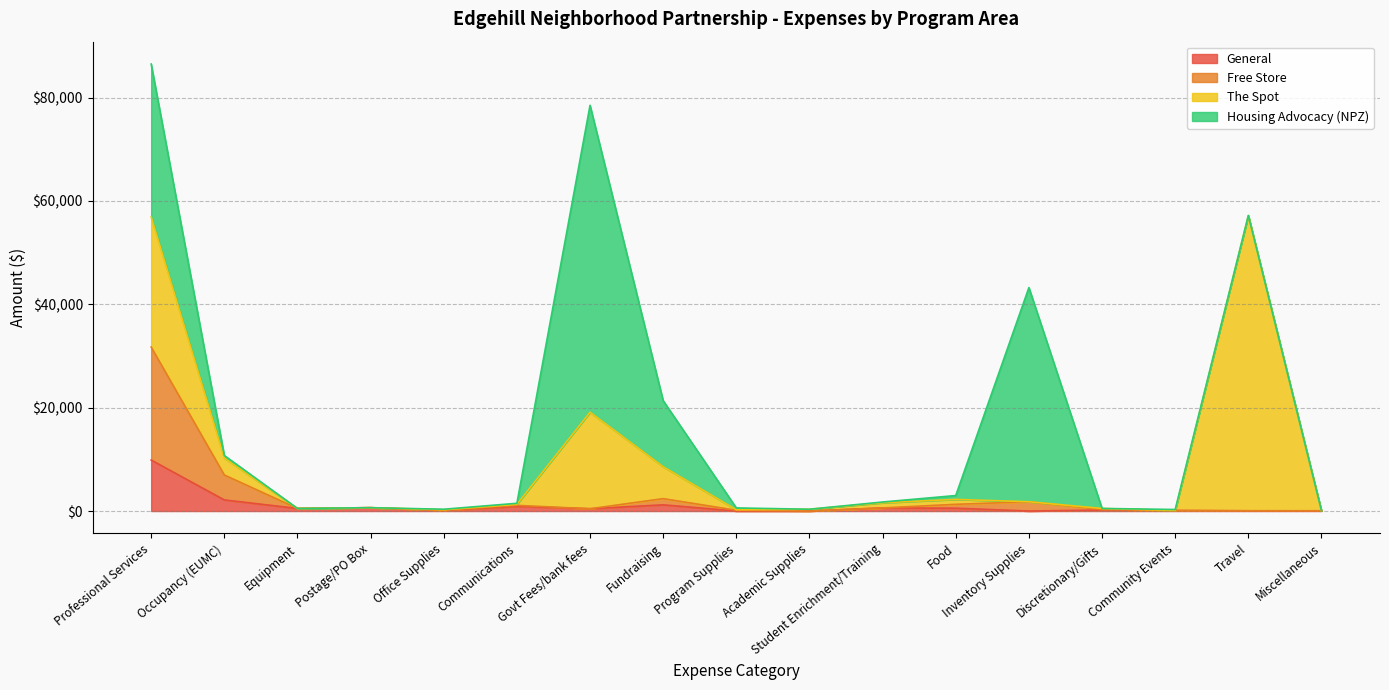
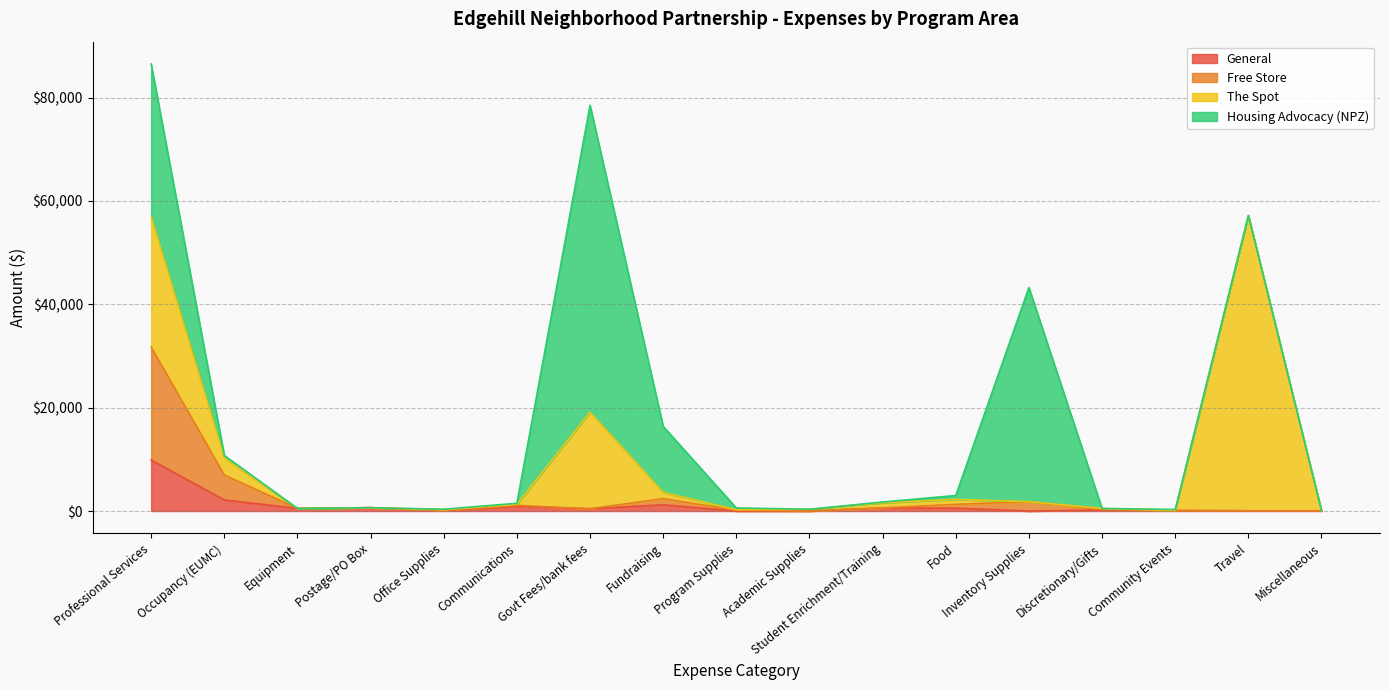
The Spot, Fundraising: $6,000 -> $1,000
